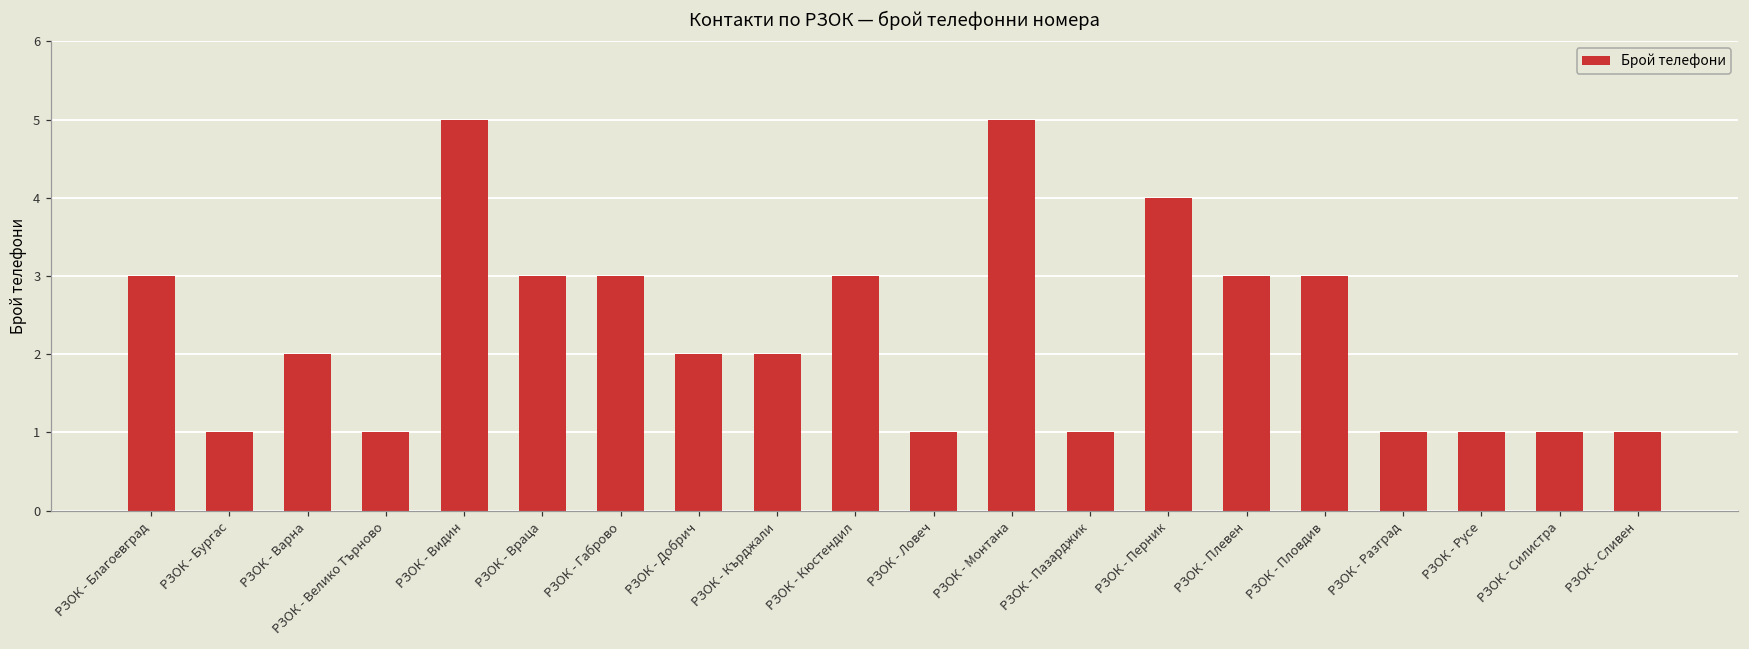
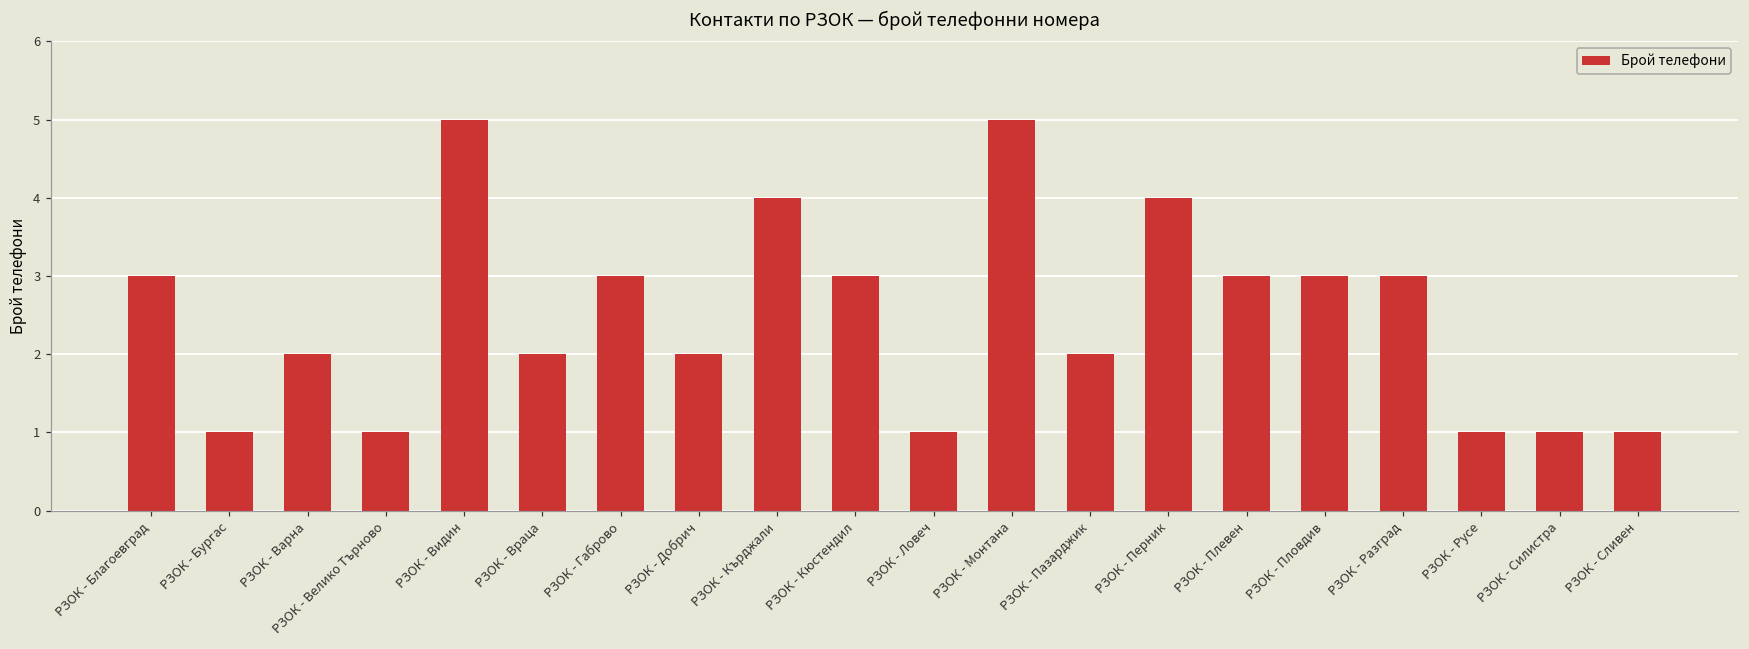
РЗОК - Враца: 3 -> 2
РЗОК - Кърджали: 2 -> 4
РЗОК - Пазарджик: 1 -> 2
РЗОК - Разград: 1 -> 3
